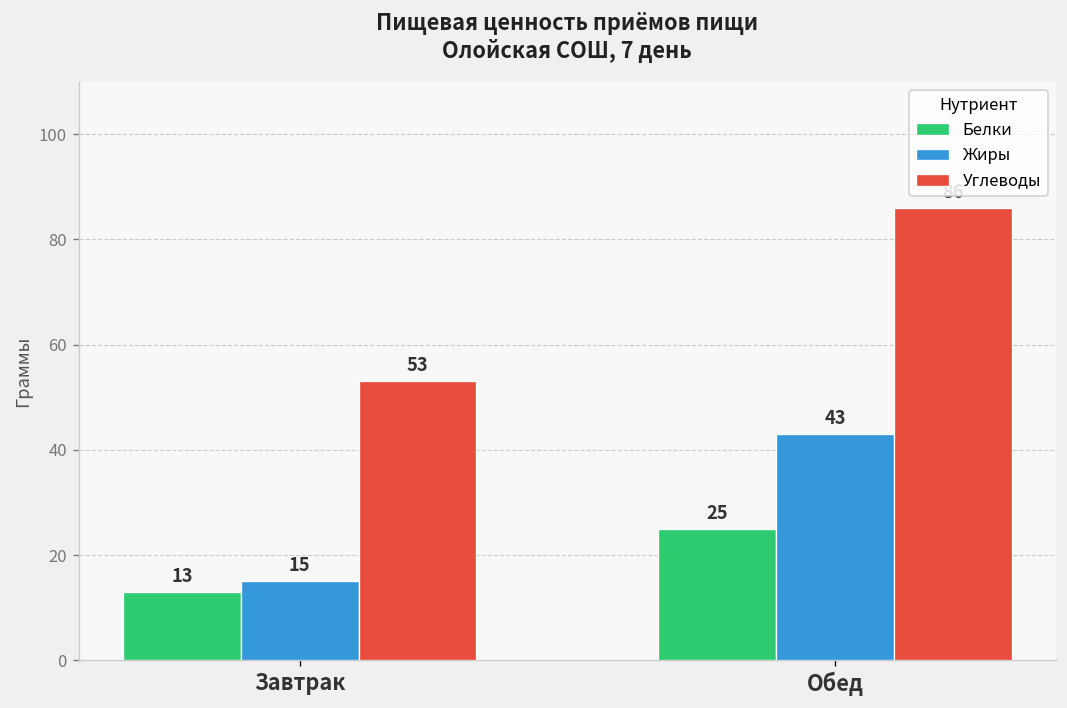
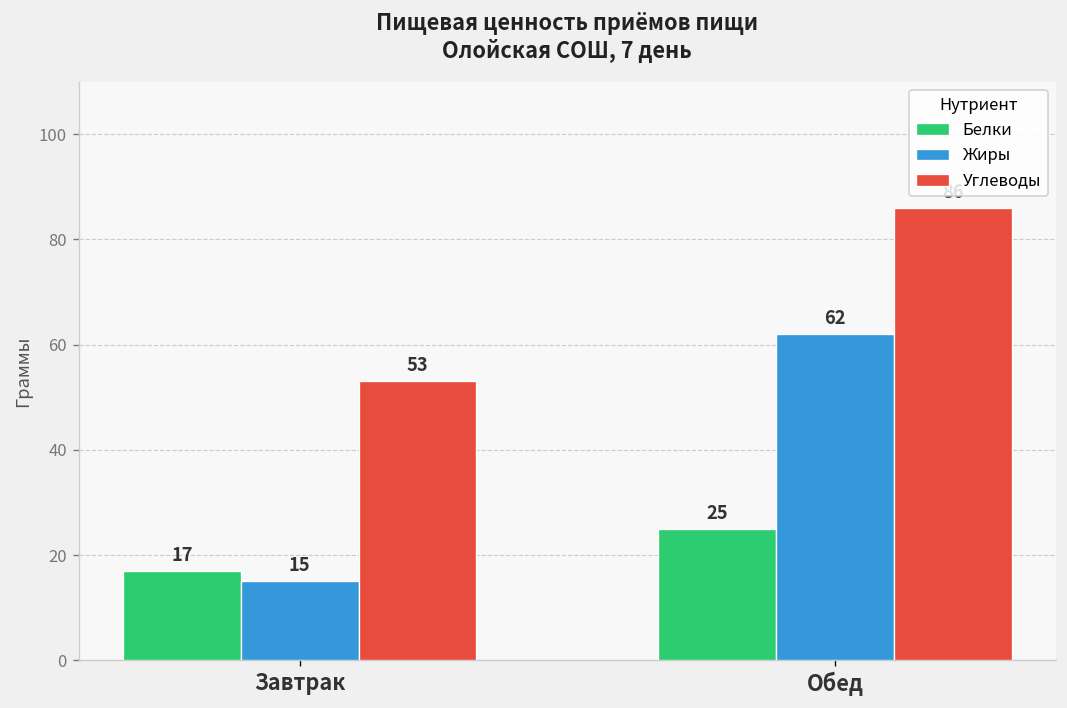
Белки, Завтрак: 13 -> 17
Жиры, Обед: 43 -> 62
